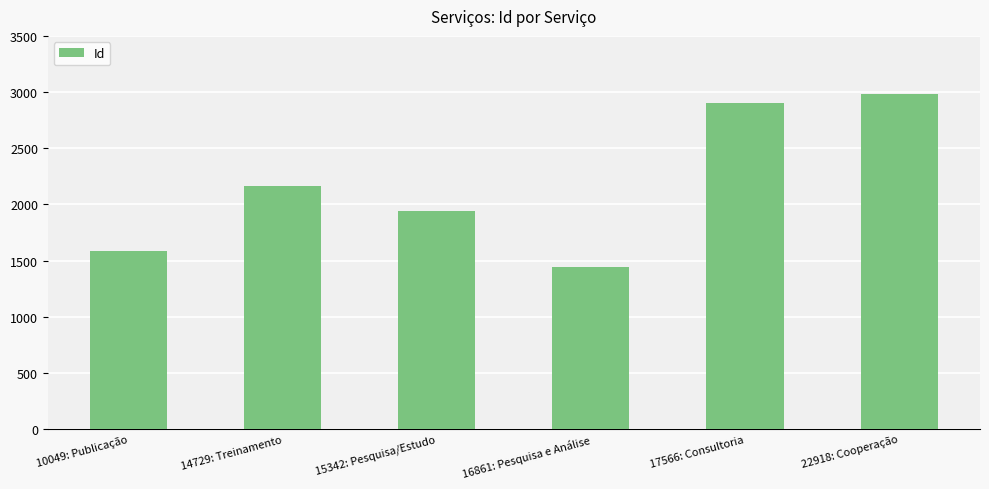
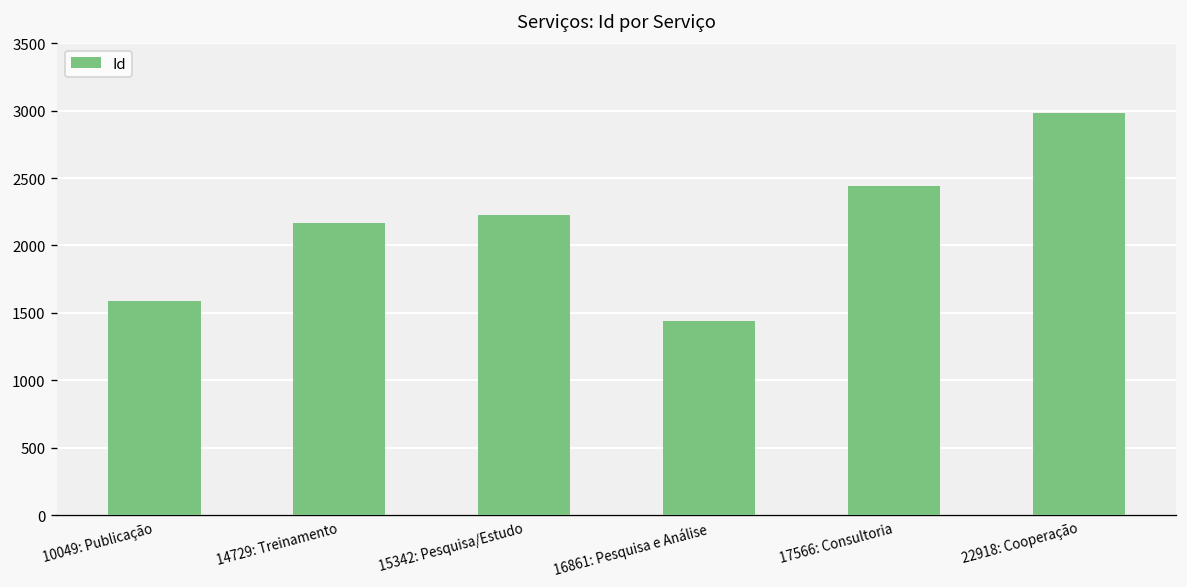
15342: Pesquisa/Estudo: 1940 -> 2230
17566: Consultoria: 2900 -> 2440
